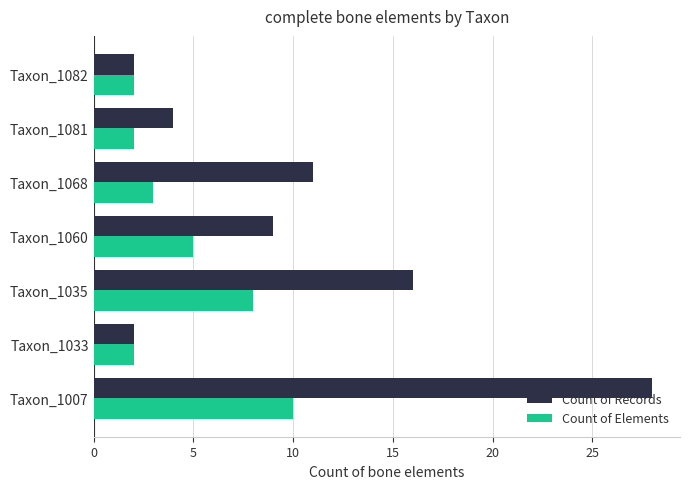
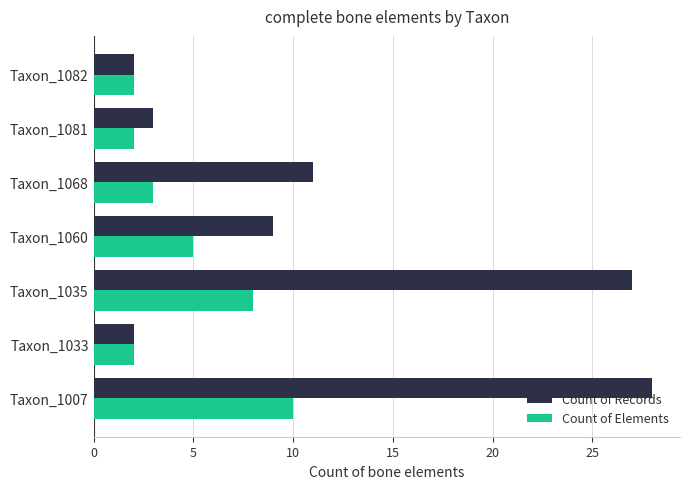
Count of Records, Taxon_1081: 4 -> 3
Count of Records, Taxon_1035: 16 -> 27
